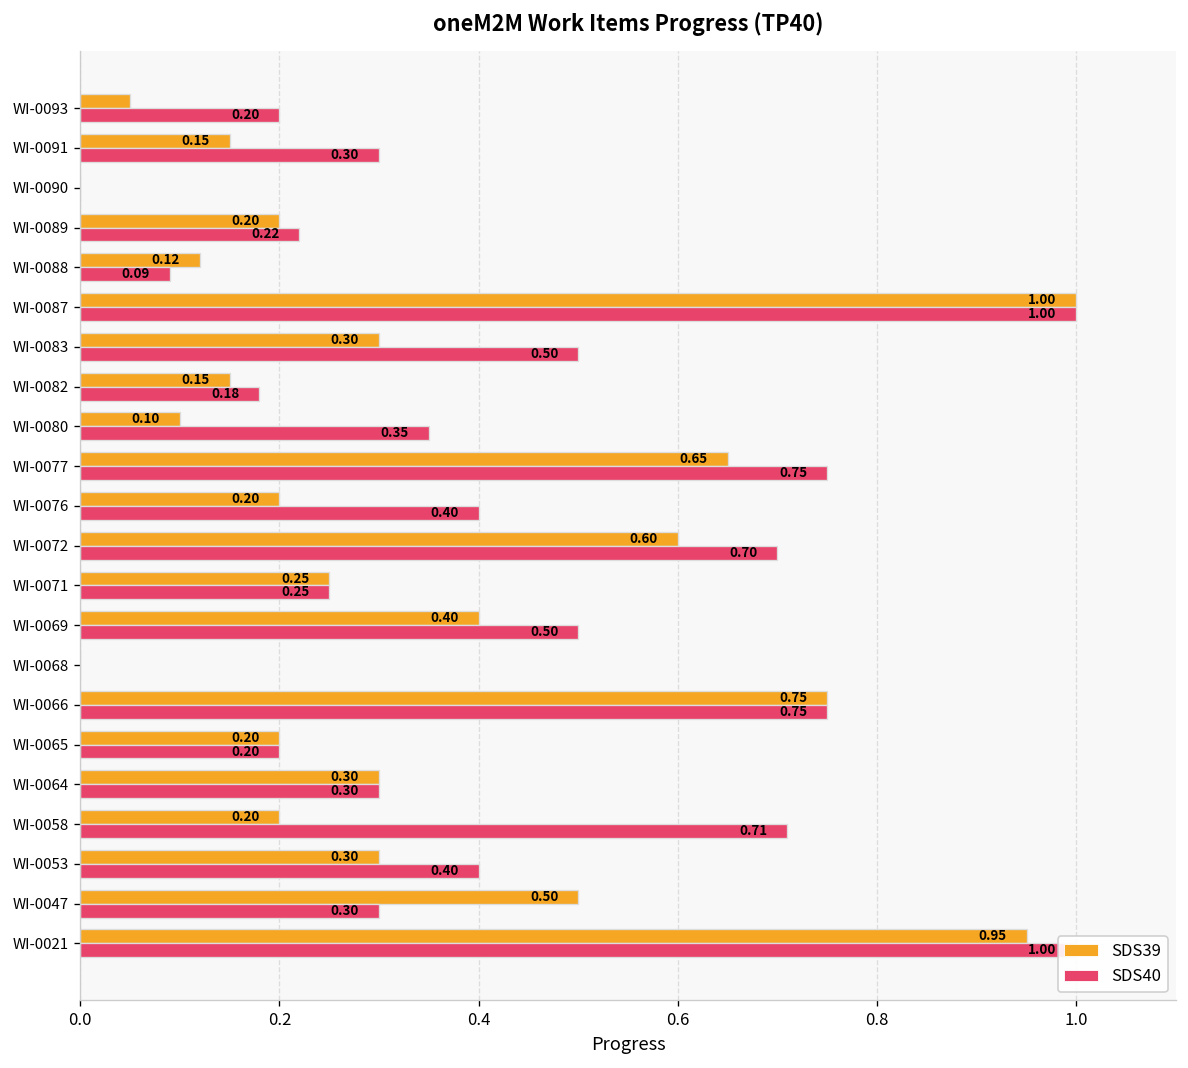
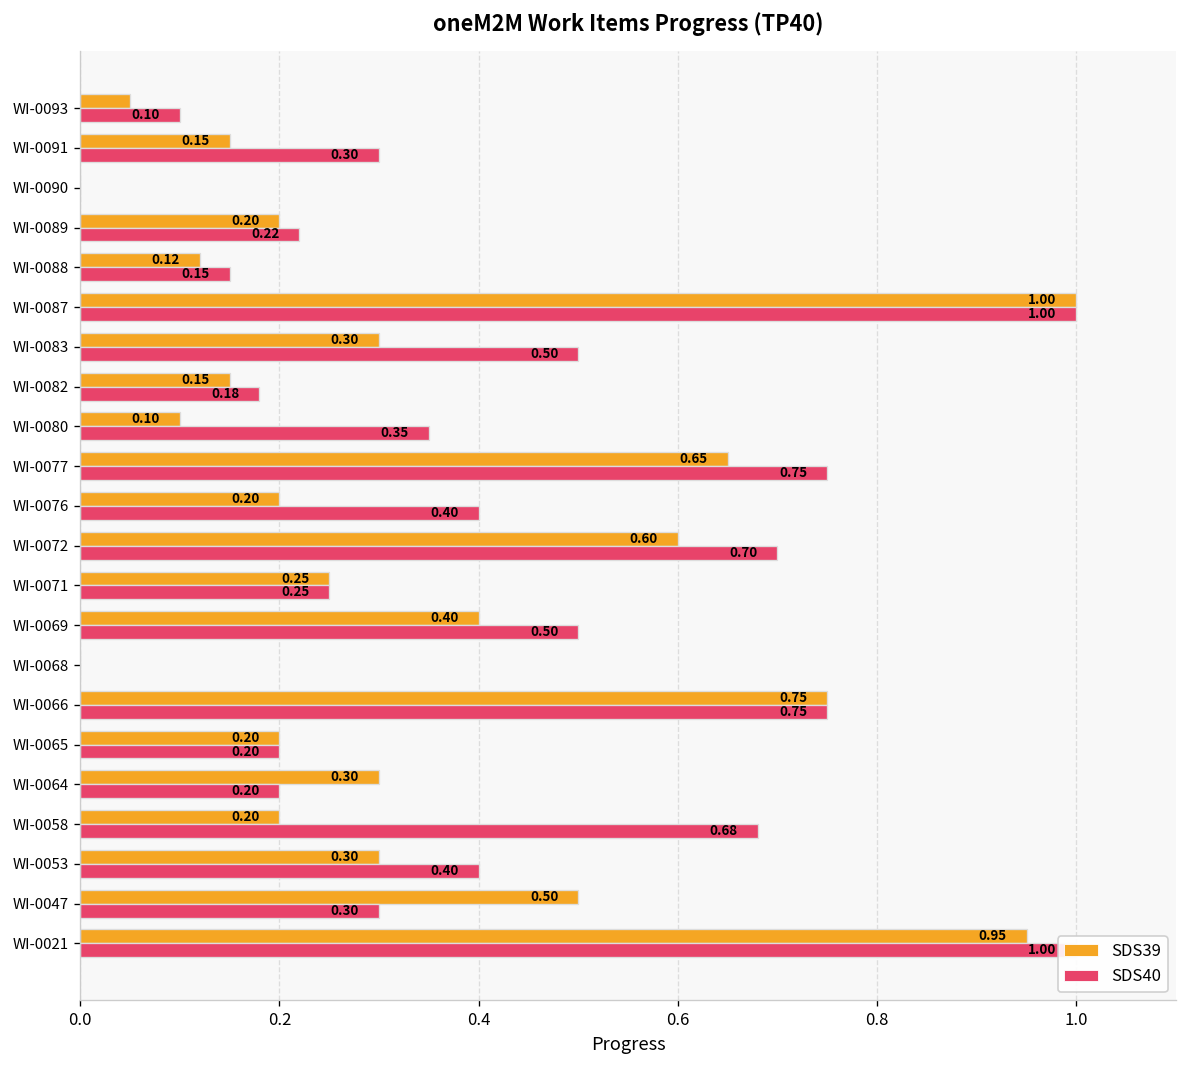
SDS40, WI-0093: 0.20 -> 0.10
SDS40, WI-0088: 0.09 -> 0.15
SDS40, WI-0064: 0.30 -> 0.20
SDS40, WI-0058: 0.71 -> 0.68
